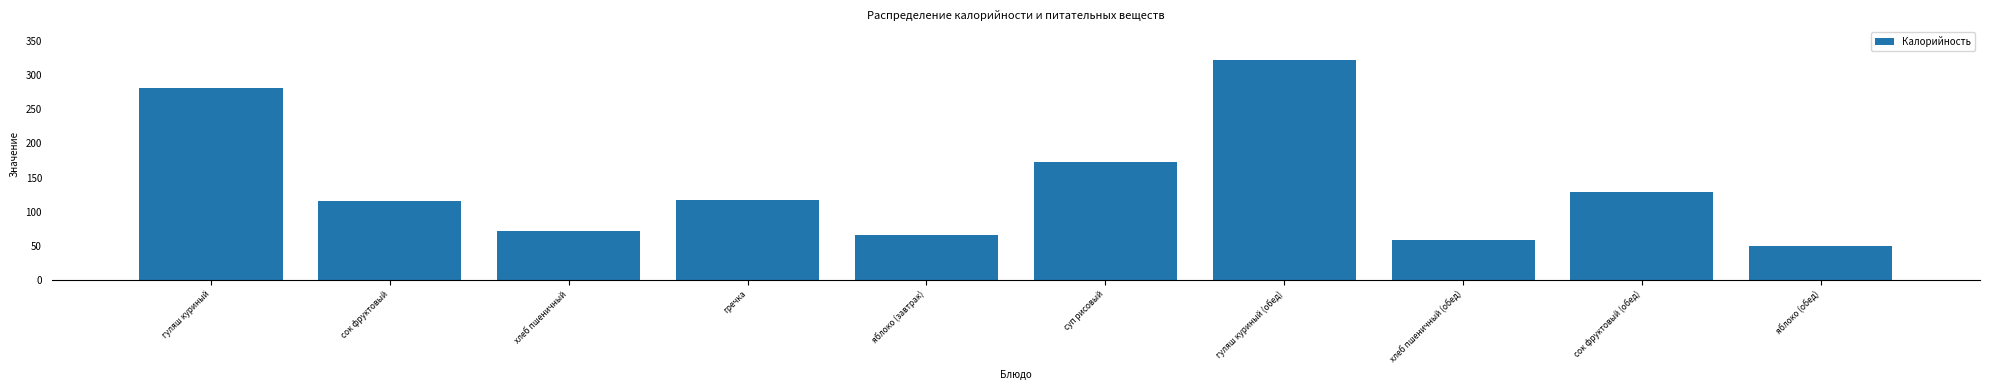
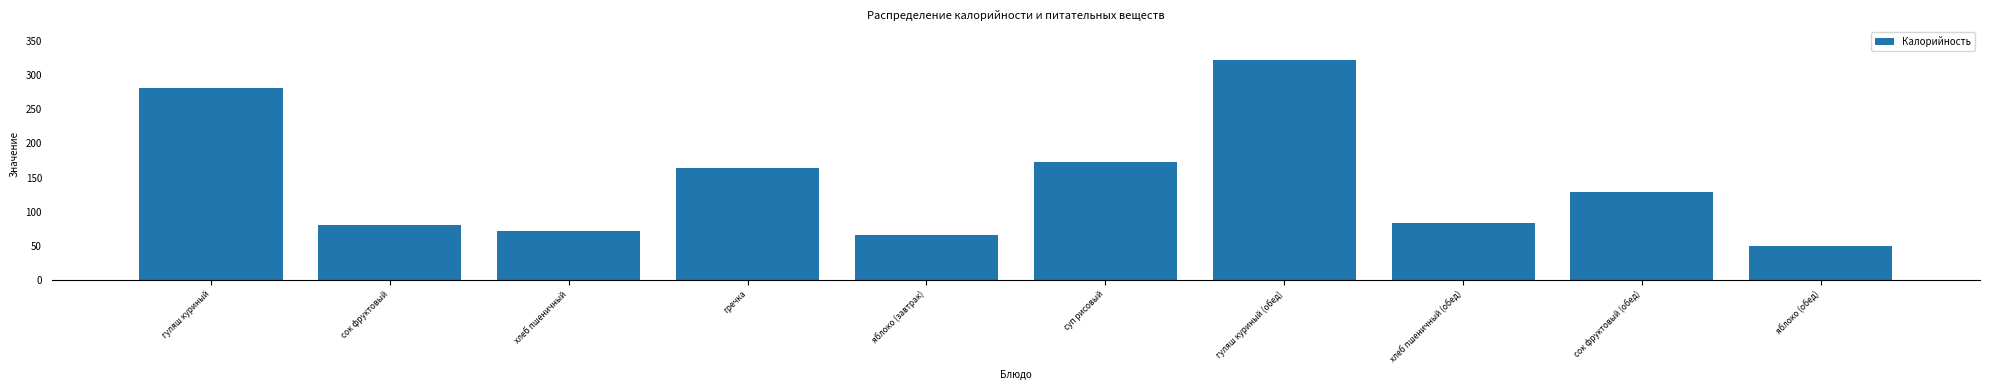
сок фруктовый: 120 -> 80
гречка: 120 -> 160
хлеб пшеничный (обед): 60 -> 80
